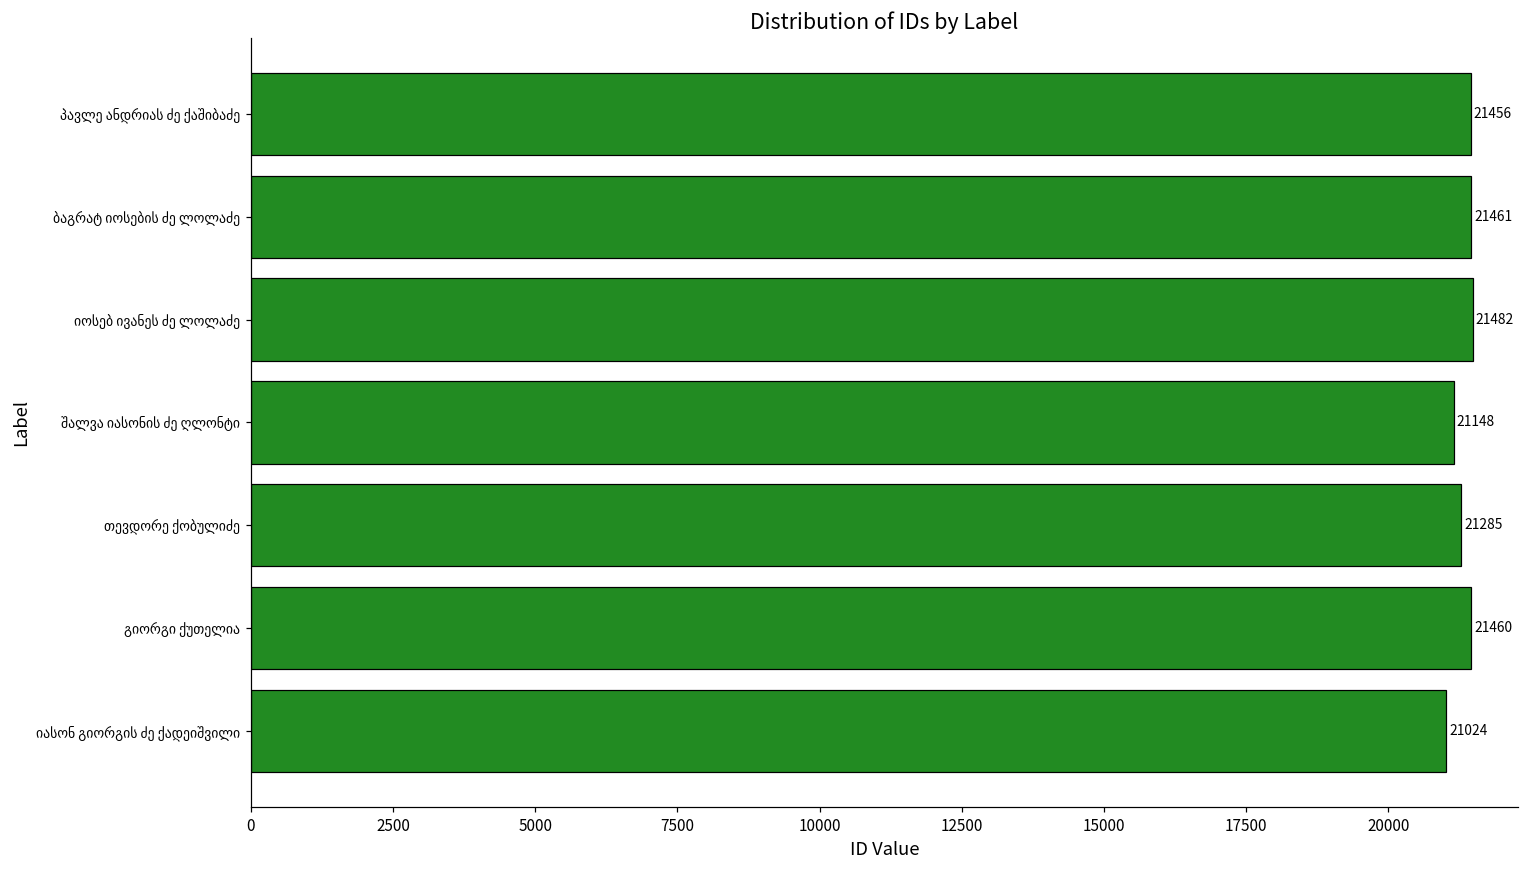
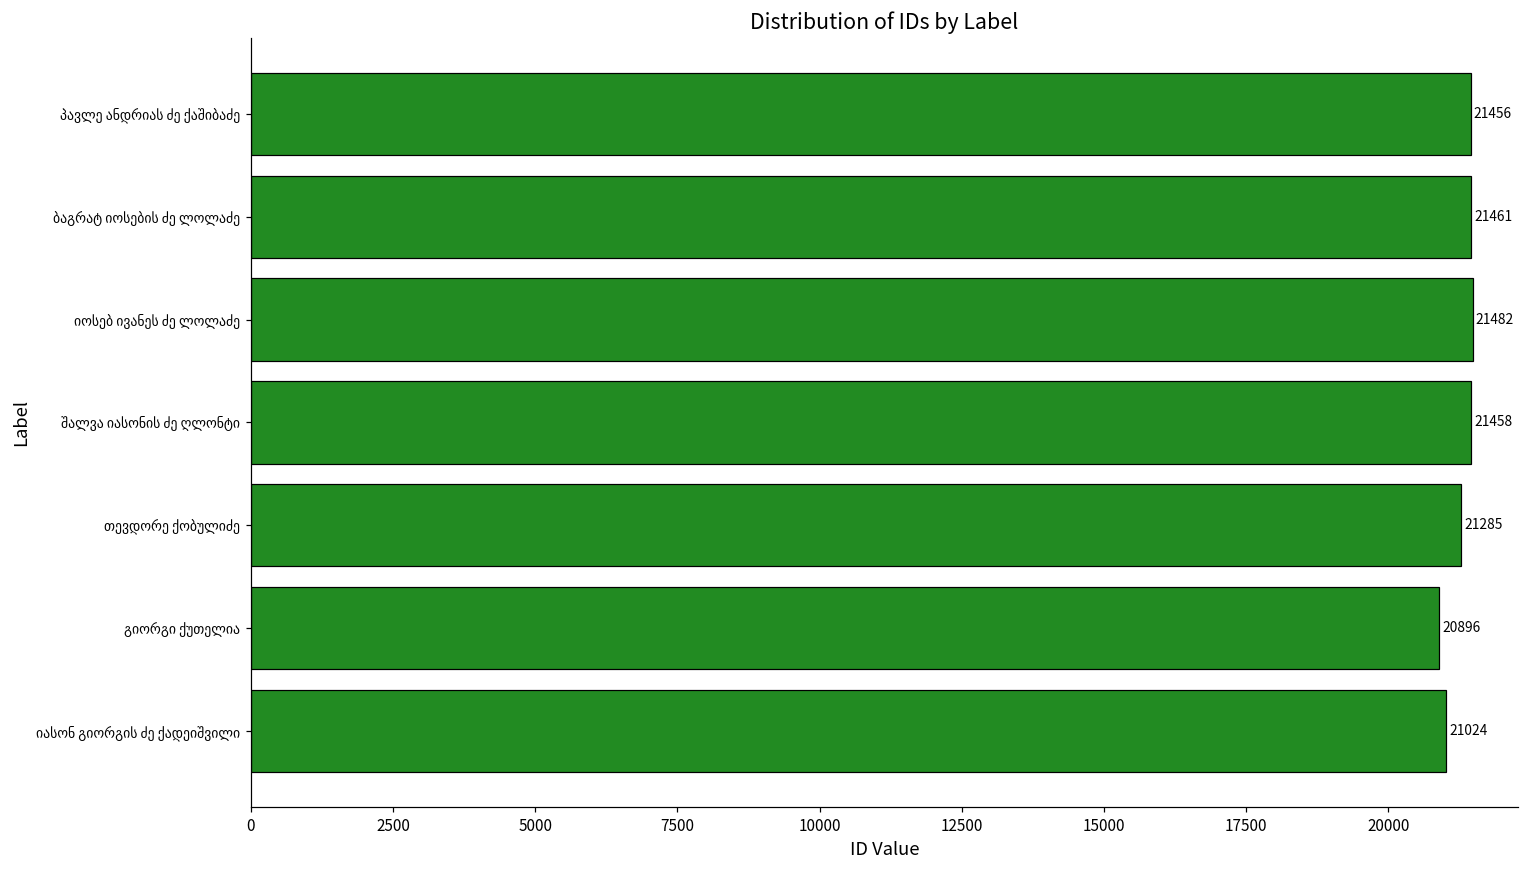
შალვა იასონის ძე ღლონტი: 21148 -> 21458
გიორგი ქუთელია: 21460 -> 20896
